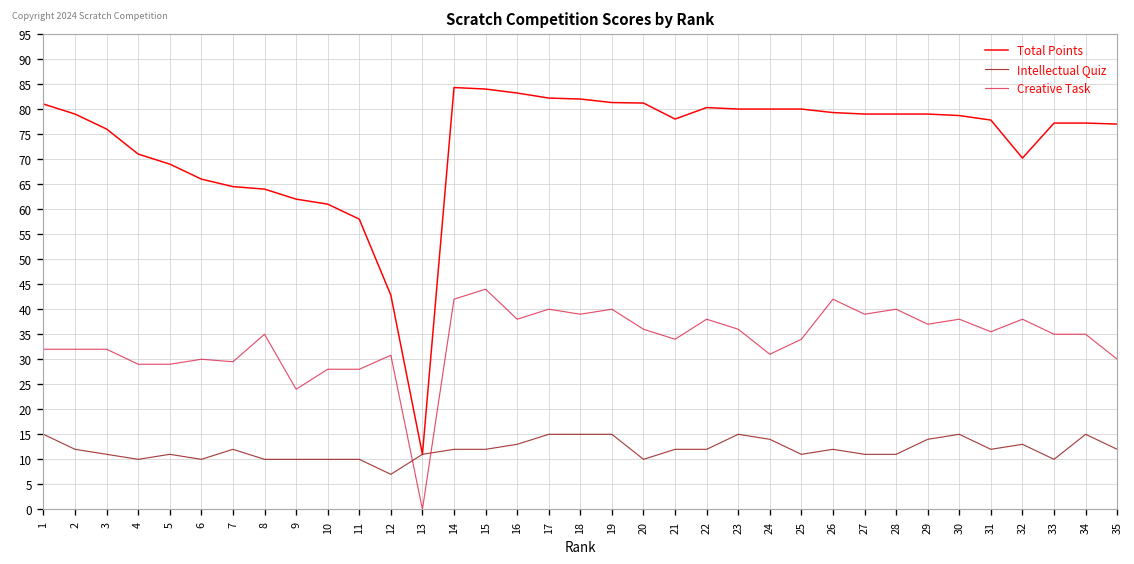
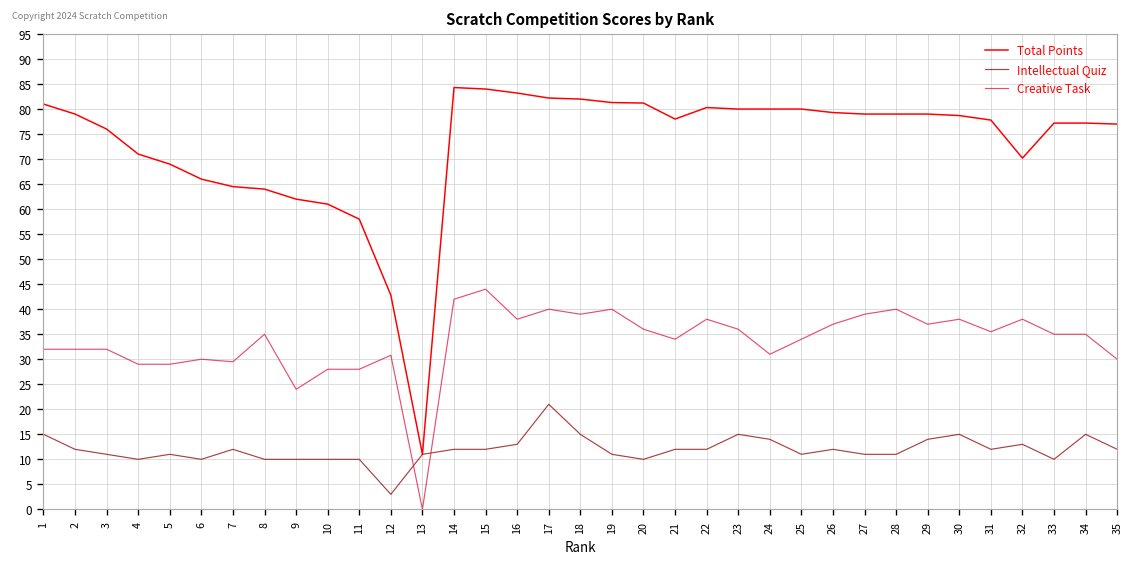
Intellectual Quiz, 12: 7 -> 3
Intellectual Quiz, 17: 15 -> 21
Intellectual Quiz, 19: 15 -> 11
Creative Task, 26: 42 -> 37
